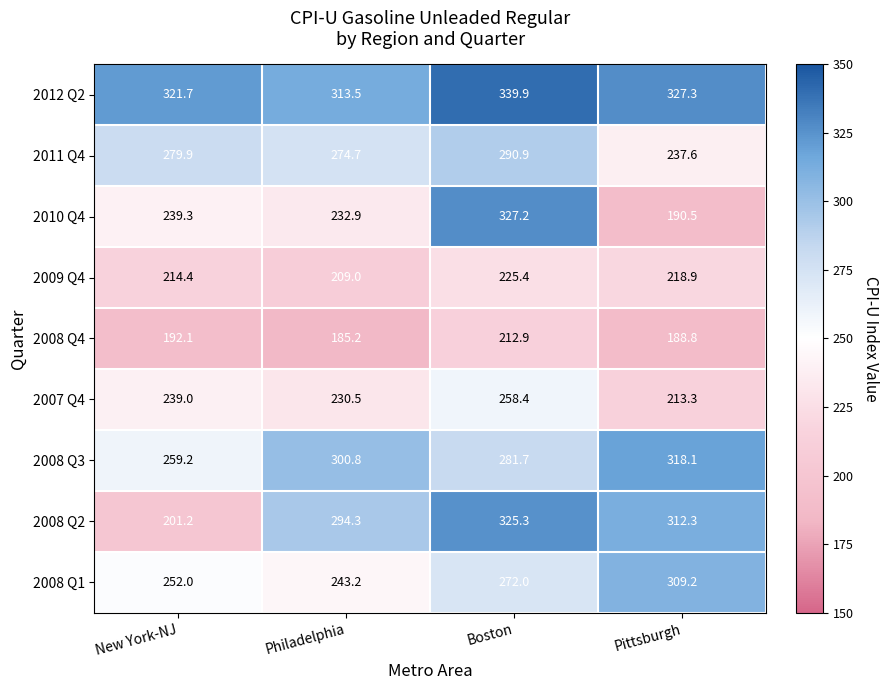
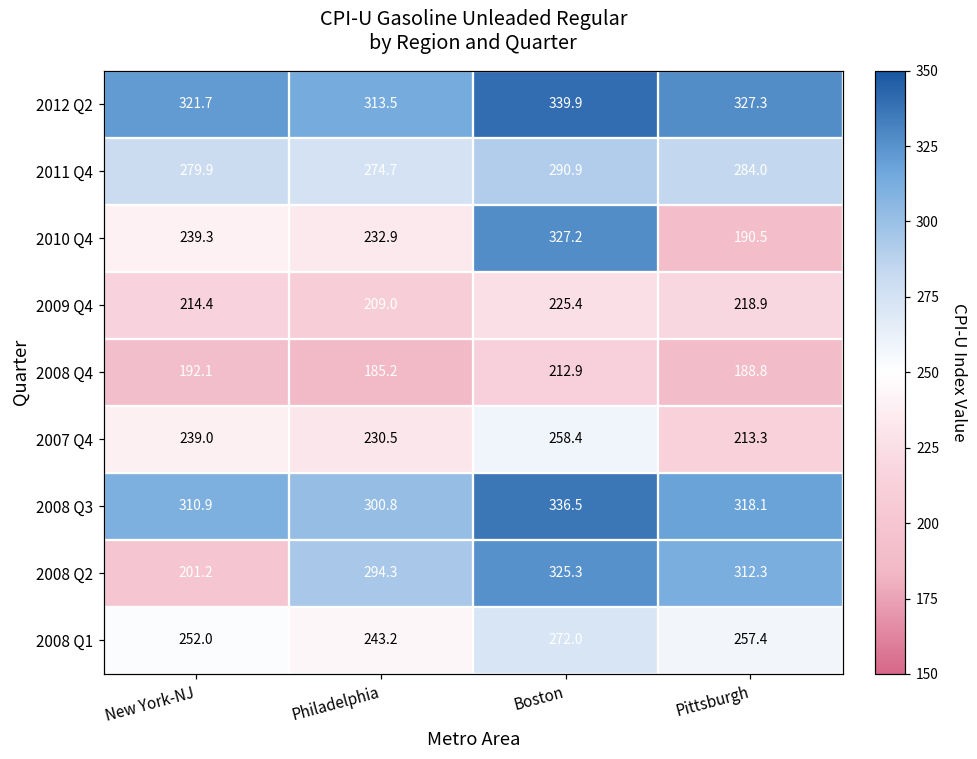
2011 Q4, Pittsburgh: 237.6 -> 284.0
2008 Q3, New York-NJ: 259.2 -> 310.9
2008 Q3, Boston: 281.7 -> 336.5
2008 Q1, Pittsburgh: 309.2 -> 257.4
